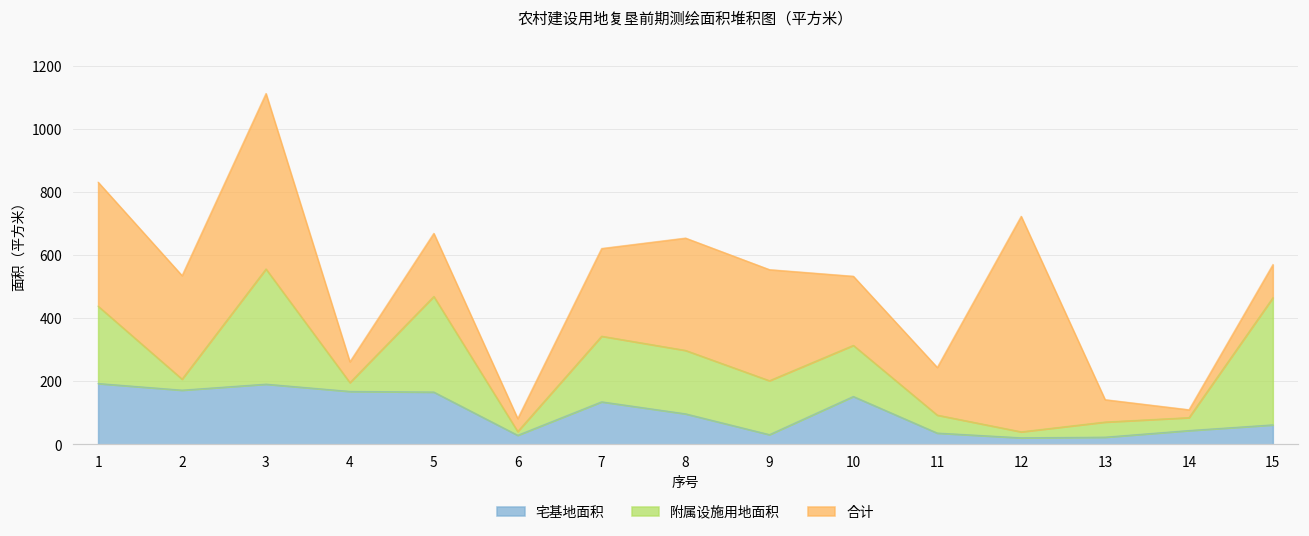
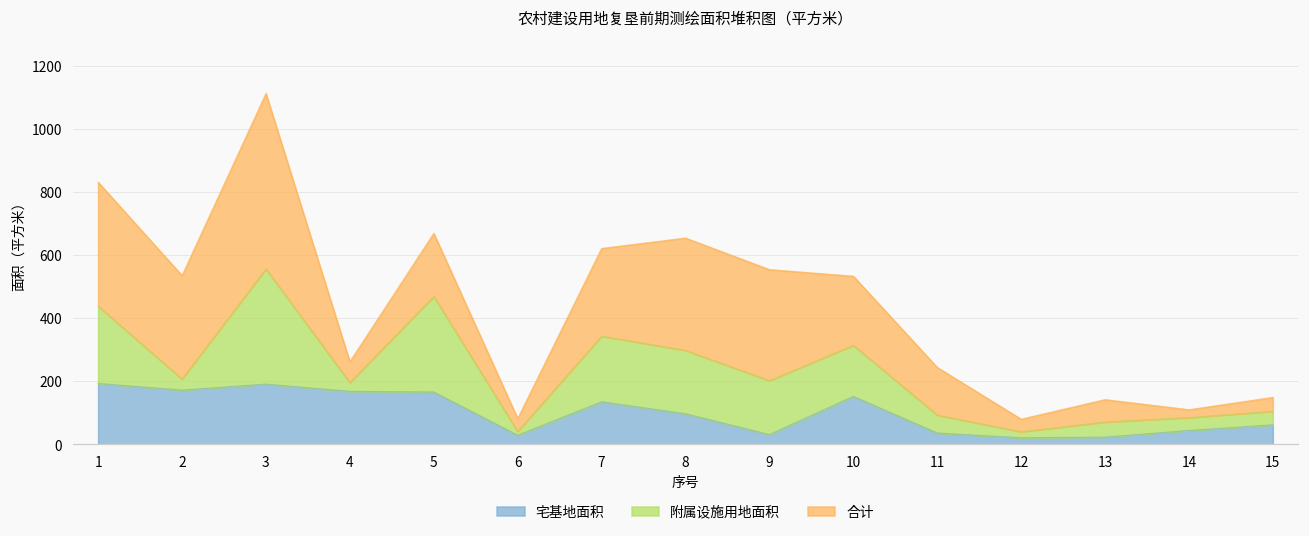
合计, 12: 680 -> 40
附属设施用地面积, 15: 400 -> 40
合计, 15: 110 -> 40
